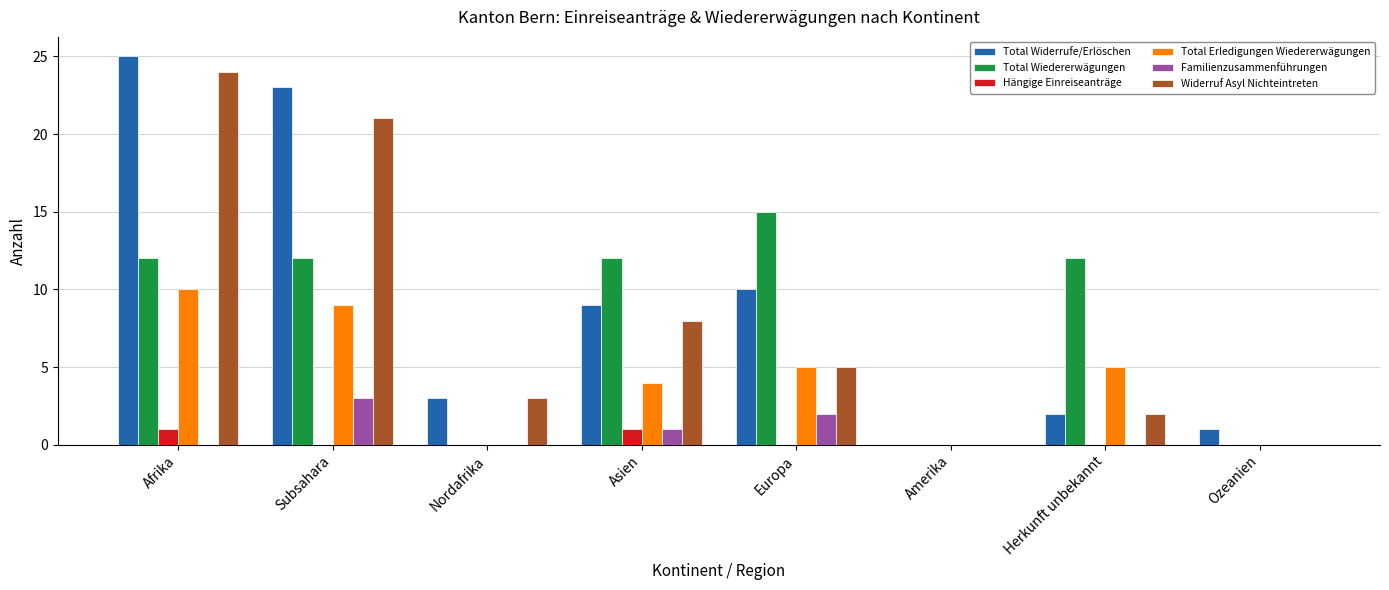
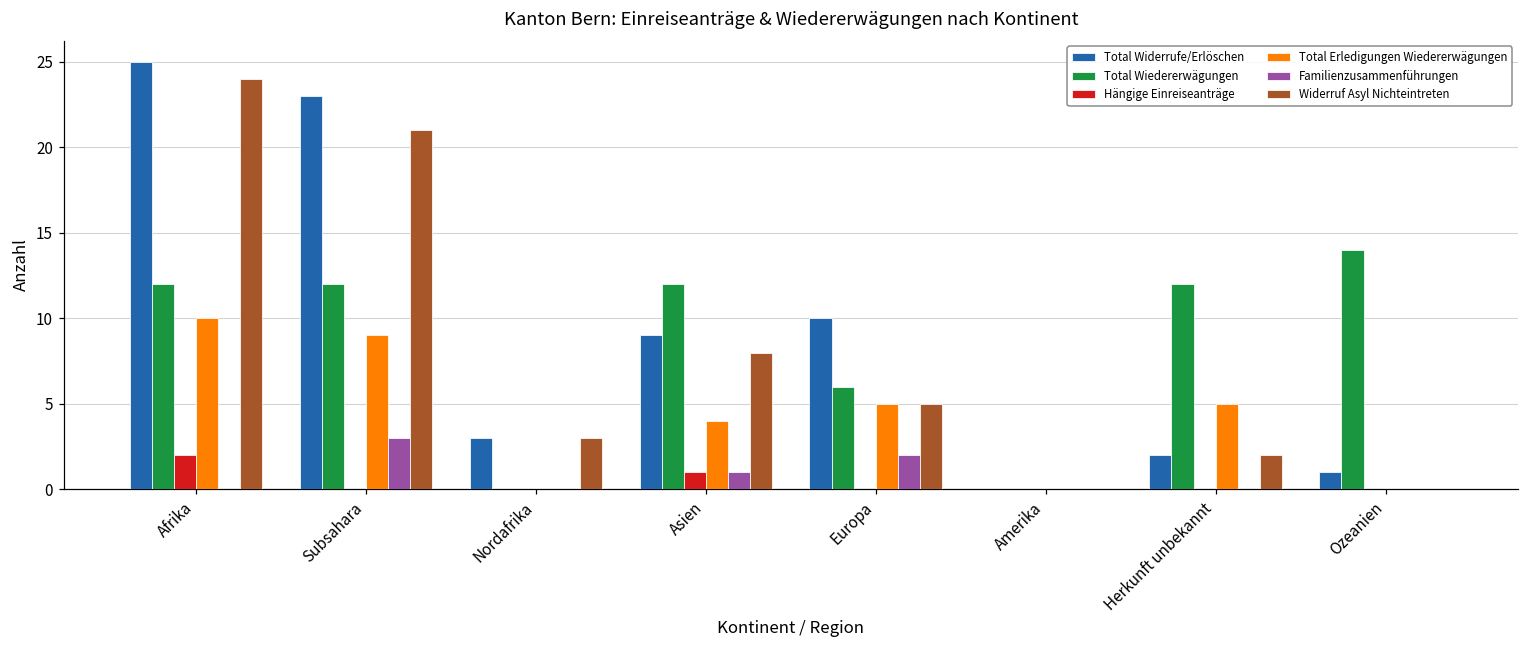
Hängige Einreiseanträge, Afrika: 1 -> 2
Total Wiedererwägungen, Europa: 15 -> 6
Total Wiedererwägungen, Ozeanien: 0 -> 14
